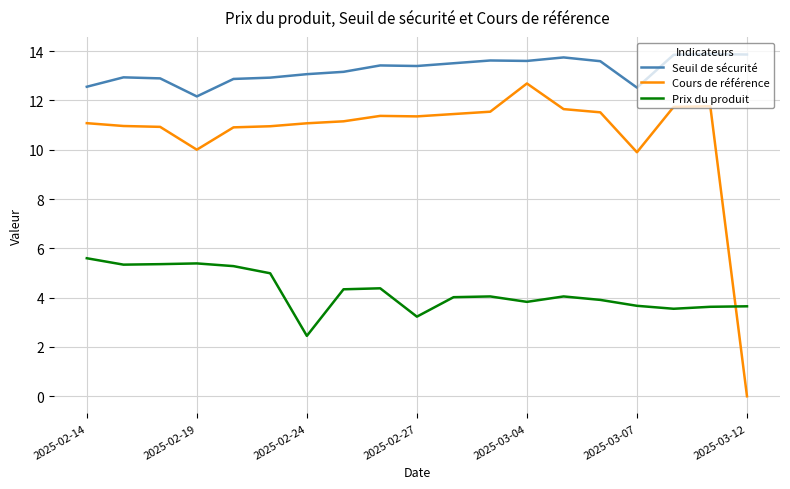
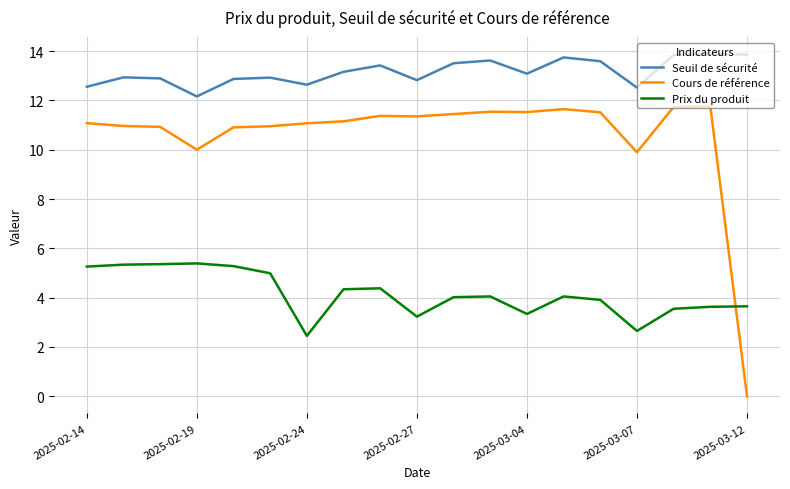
Prix du produit, 2025-02-14: 5.6 -> 5.3
Seuil de sécurité, 2025-02-24: 13.1 -> 12.6
Seuil de sécurité, 2025-02-27: 13.4 -> 12.8
Seuil de sécurité, 2025-03-04: 13.6 -> 13.1
Cours de référence, 2025-03-04: 12.7 -> 11.5
Prix du produit, 2025-03-04: 3.8 -> 3.3
Prix du produit, 2025-03-07: 3.7 -> 2.7
